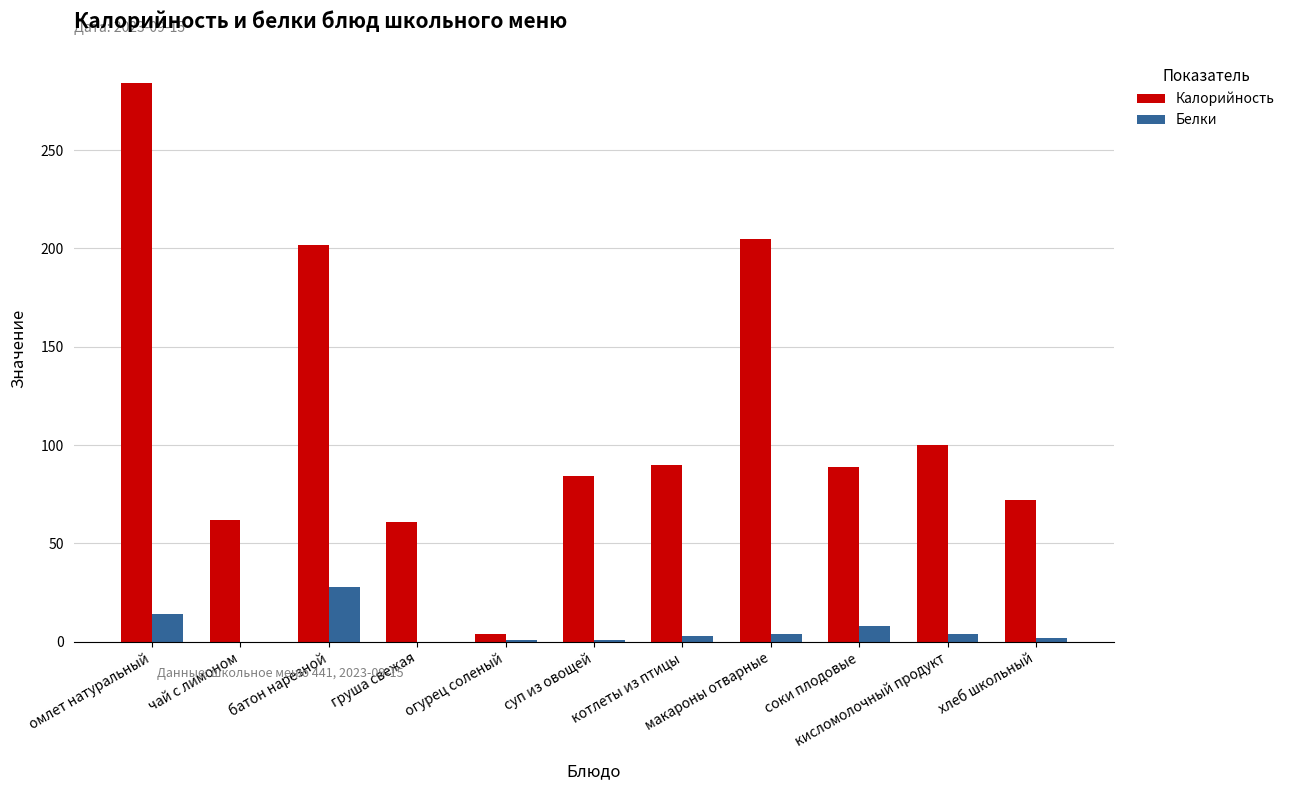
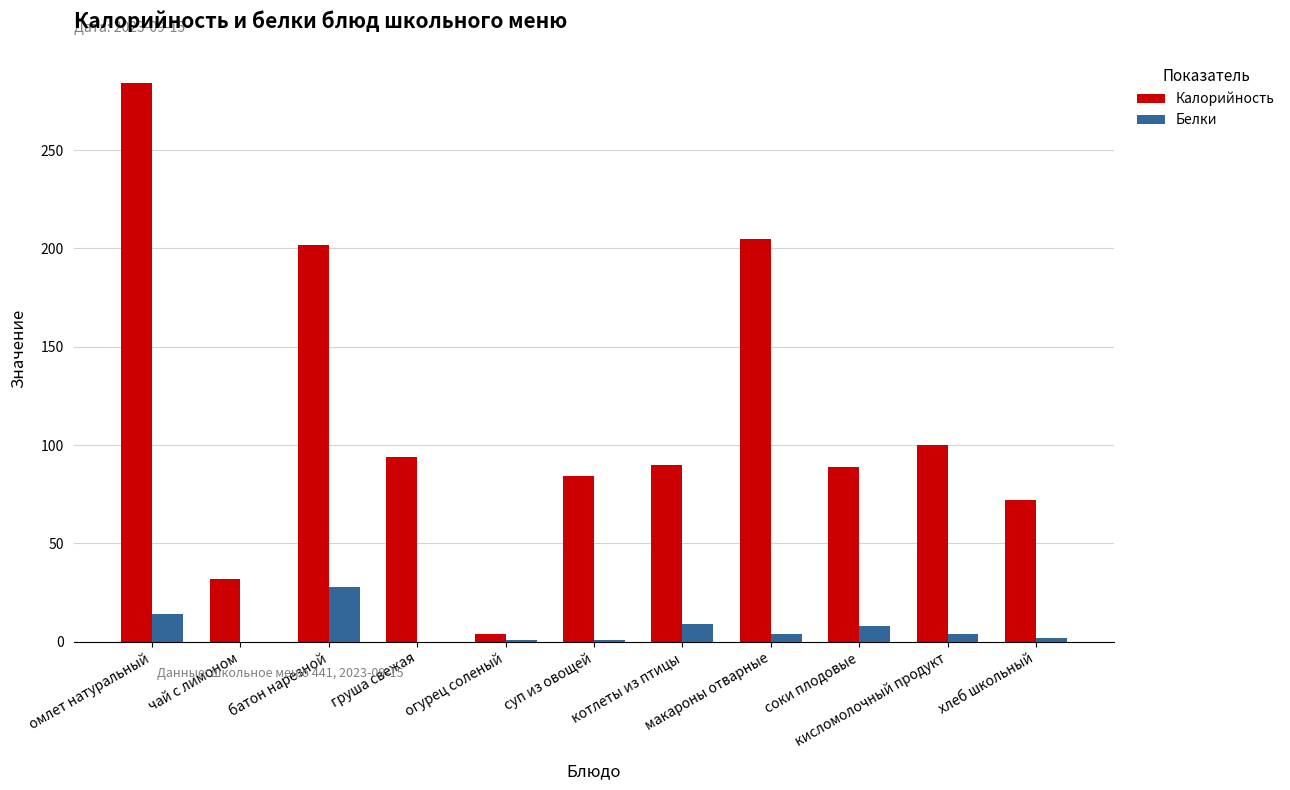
Калорийность, чай с лимоном: 62 -> 32
Калорийность, груша свежая: 61 -> 94
Белки, котлеты из птицы: 3 -> 9
